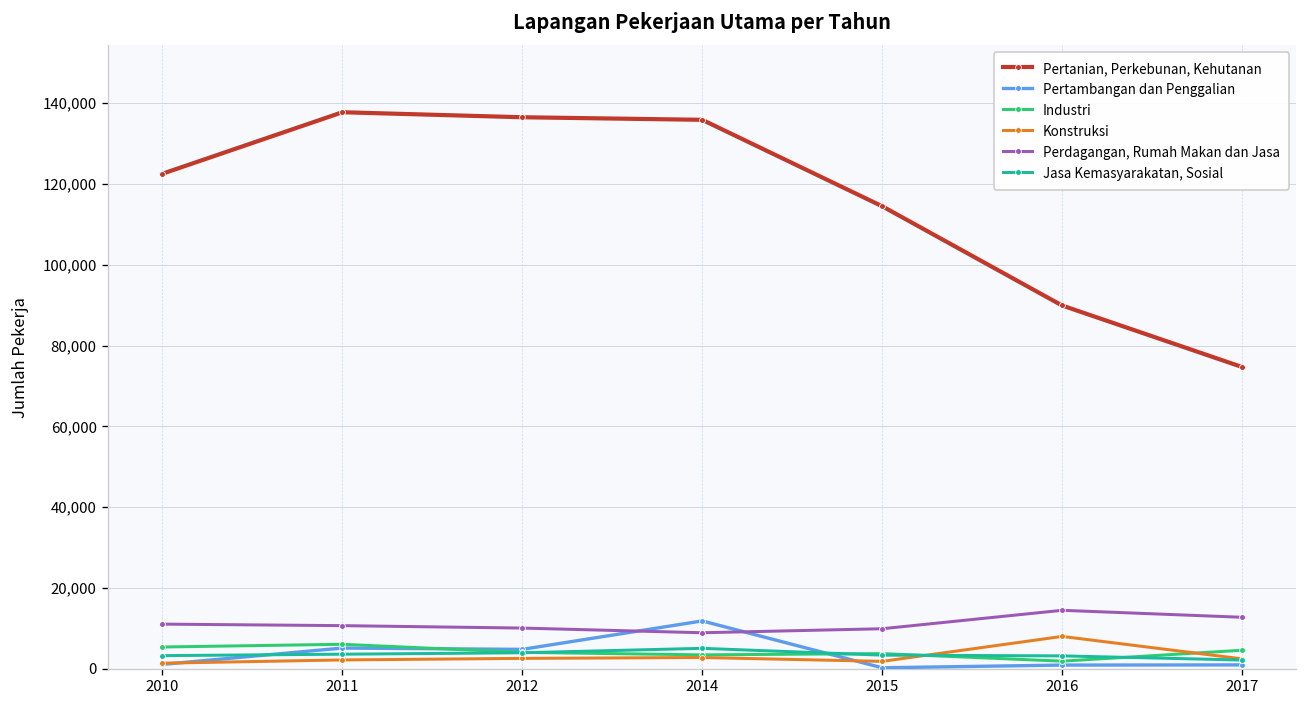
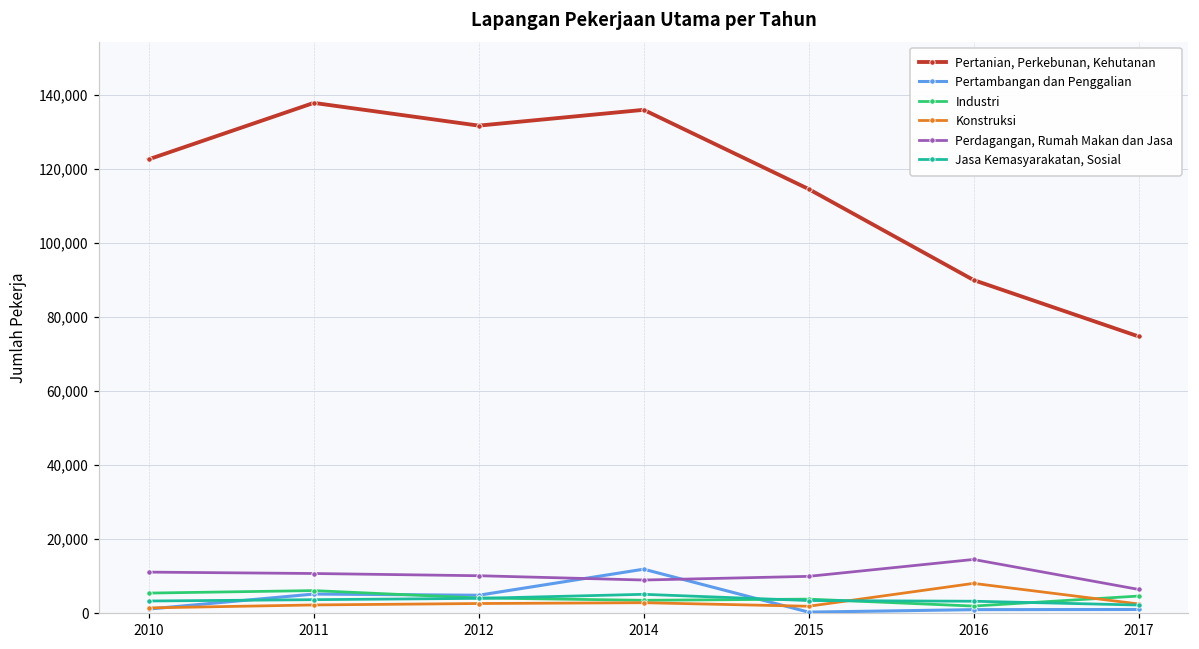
Pertanian, Perkebunan, Kehutanan, 2012: 137,000 -> 132,000
Perdagangan, Rumah Makan dan Jasa, 2017: 13,000 -> 6,000
